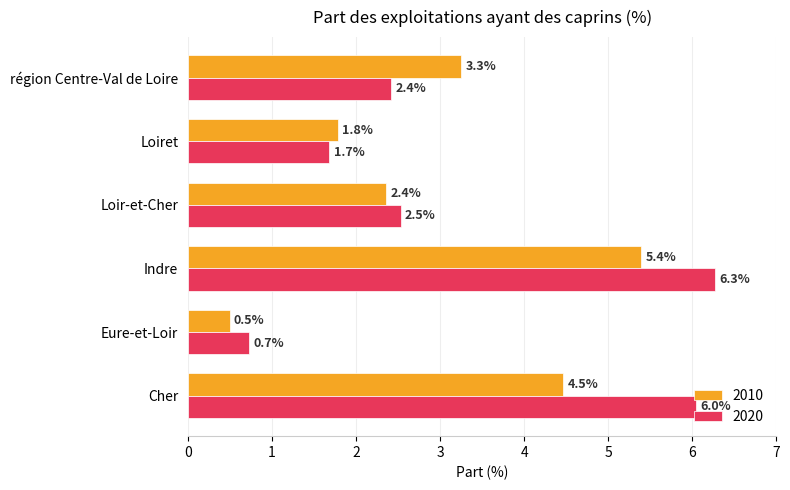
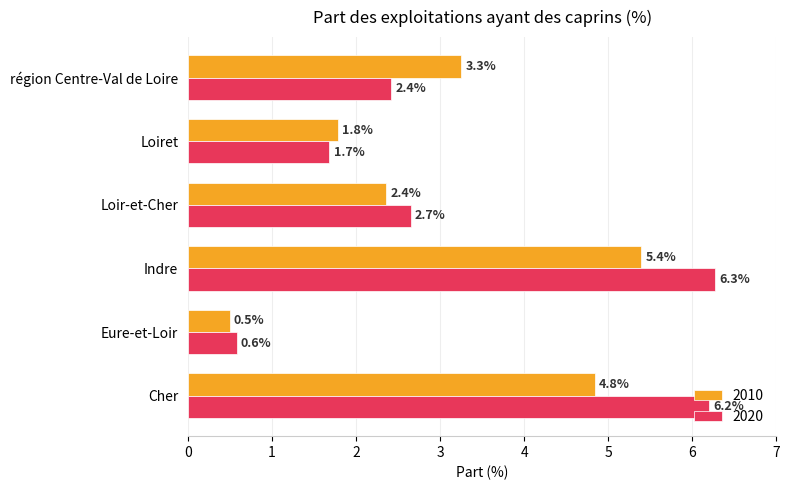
2020, Loir-et-Cher: 2.5% -> 2.7%
2020, Eure-et-Loir: 0.7% -> 0.6%
2010, Cher: 4.5% -> 4.8%
2020, Cher: 6.0% -> 6.2%
